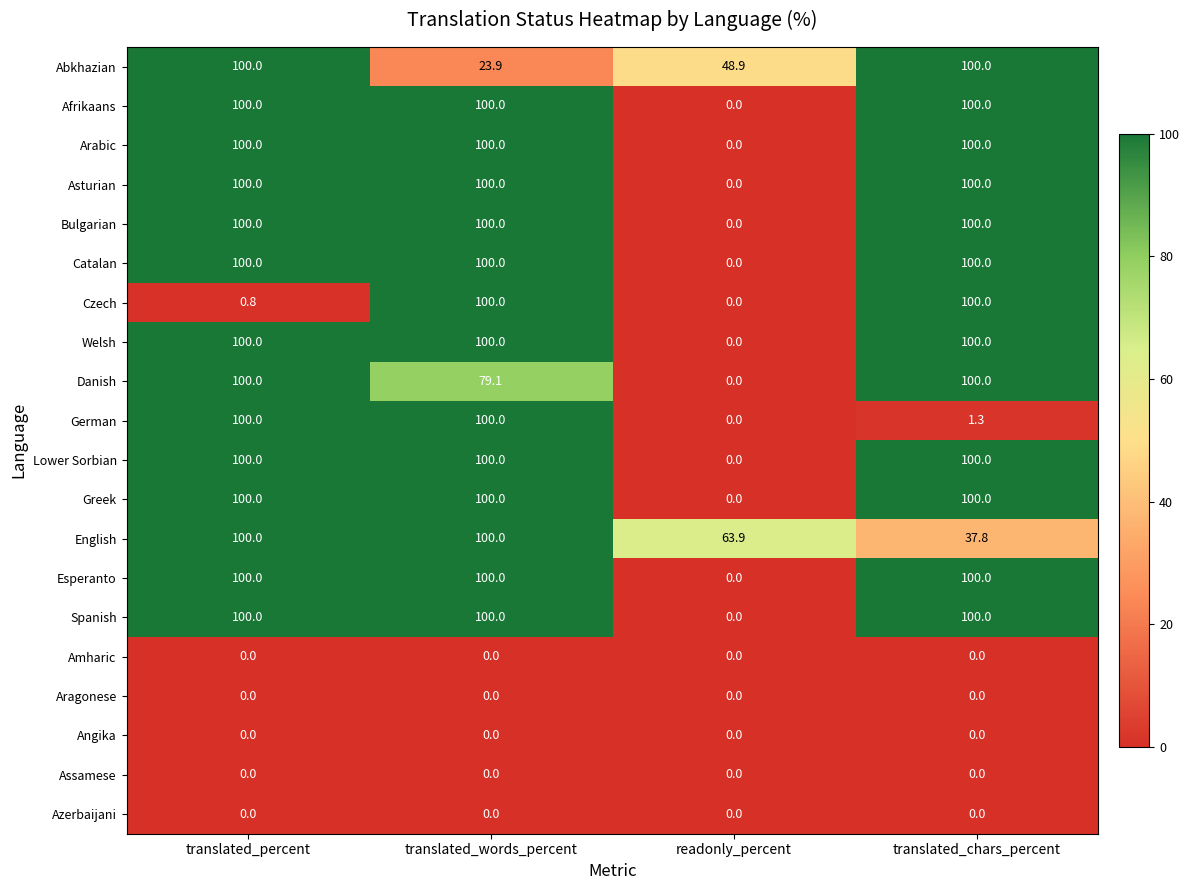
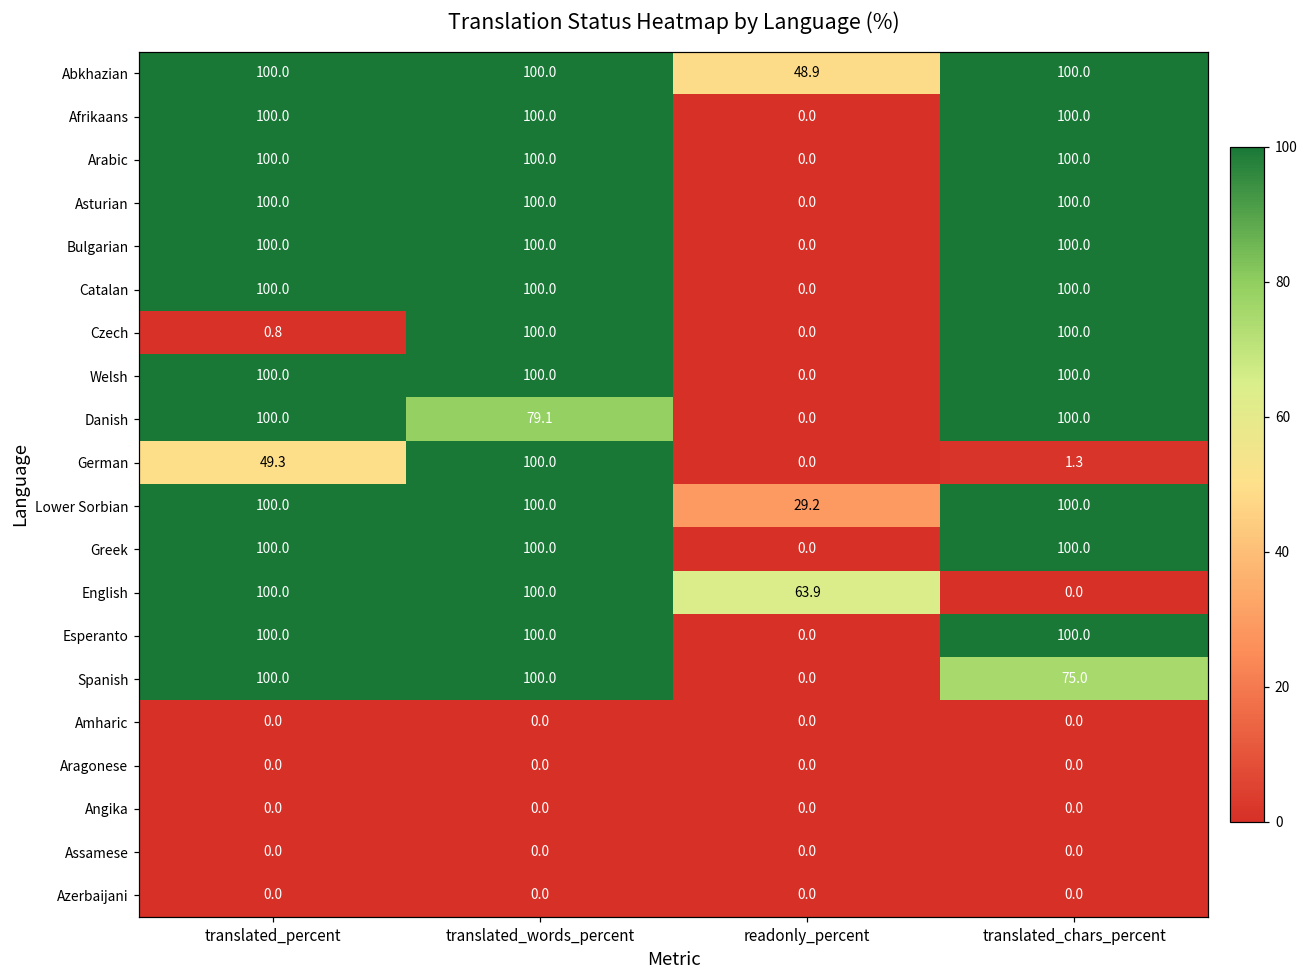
Abkhazian, translated_words_percent: 23.9 -> 100.0
German, translated_percent: 100.0 -> 49.3
Lower Sorbian, readonly_percent: 0.0 -> 29.2
English, translated_chars_percent: 37.8 -> 0.0
Spanish, translated_chars_percent: 100.0 -> 75.0
